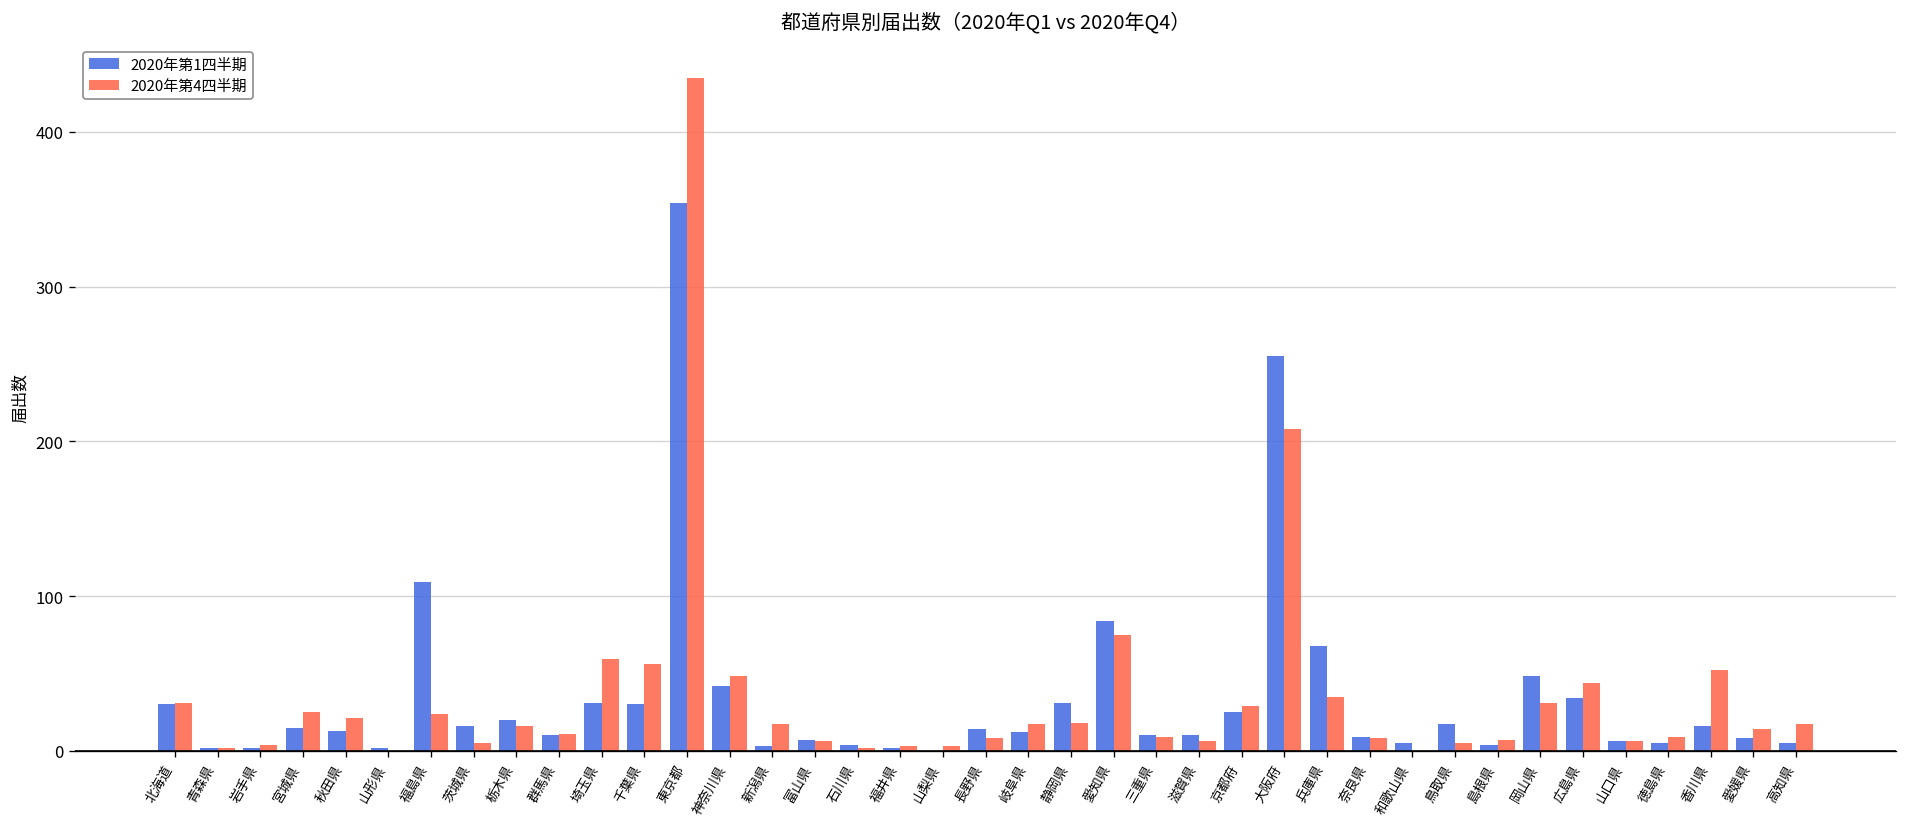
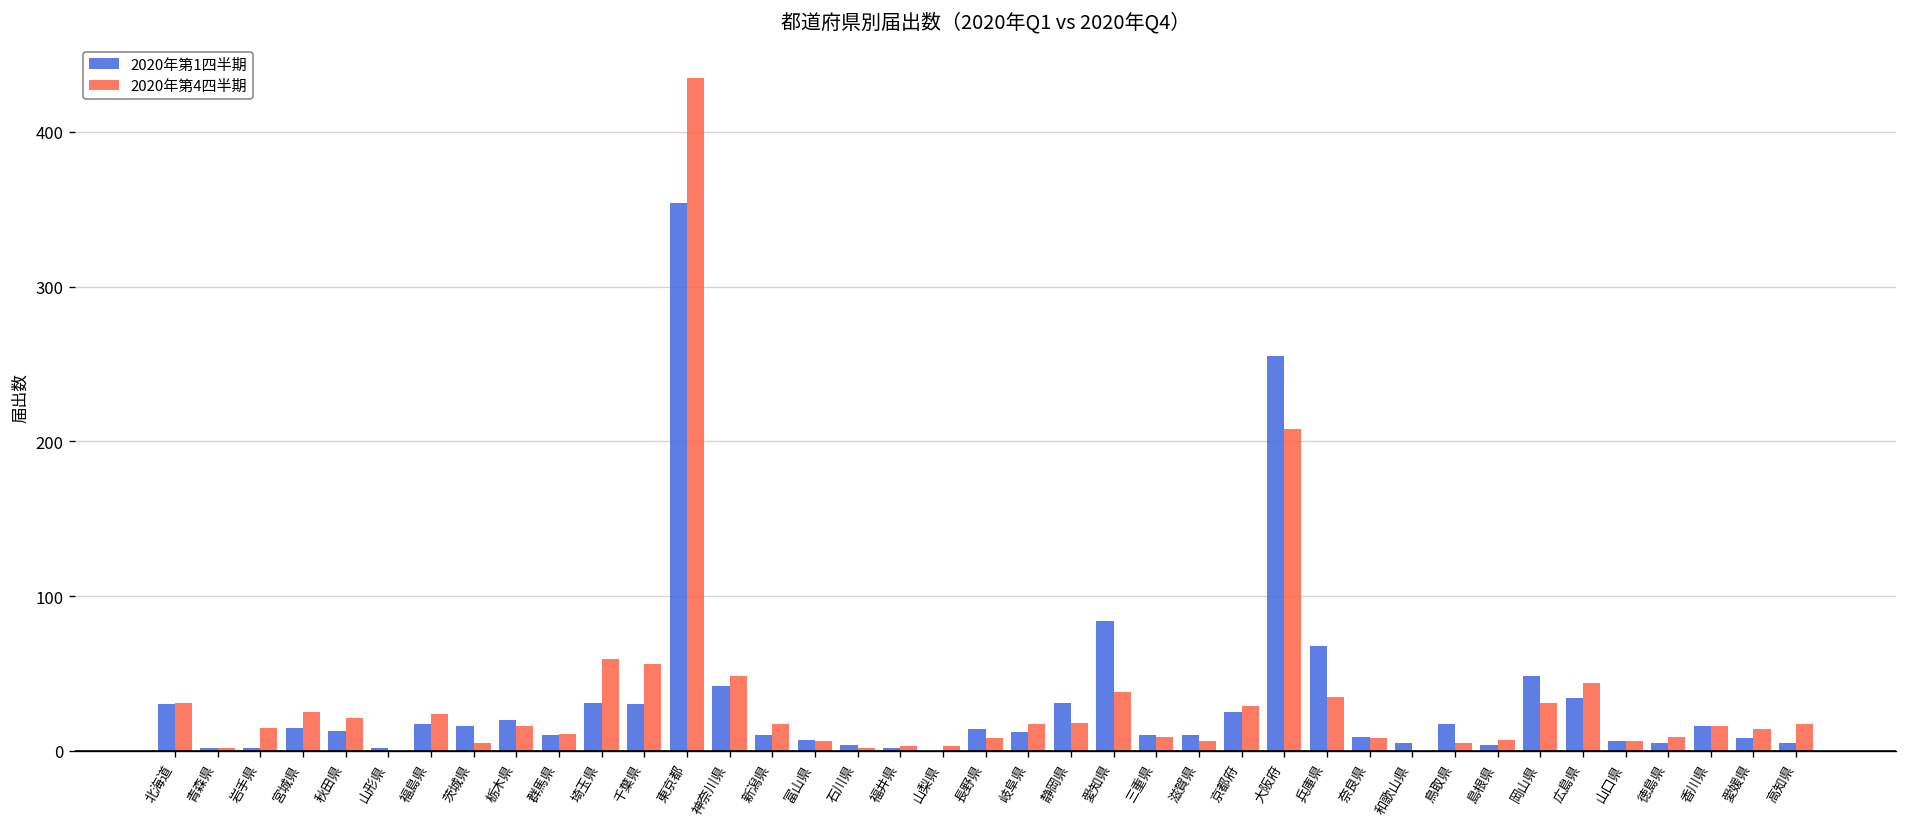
2020年第4四半期, 岩手県: 4 -> 15
2020年第1四半期, 福島県: 109 -> 17
2020年第1四半期, 新潟県: 3 -> 10
2020年第4四半期, 愛知県: 75 -> 38
2020年第4四半期, 香川県: 52 -> 16
